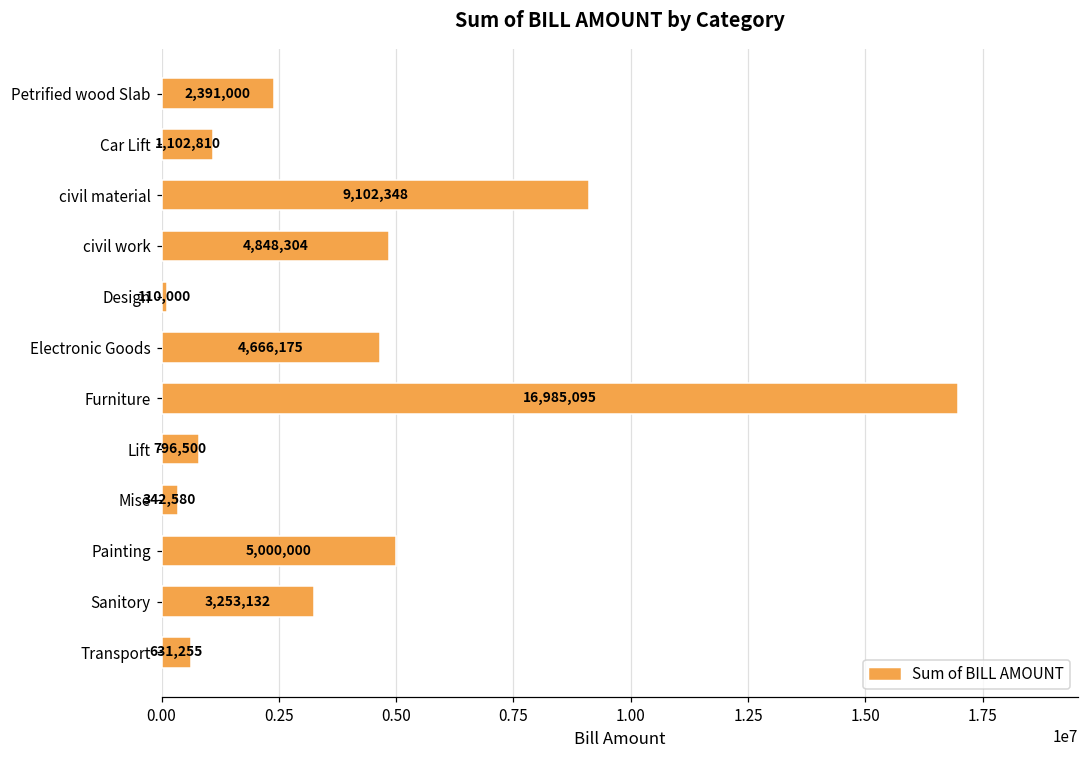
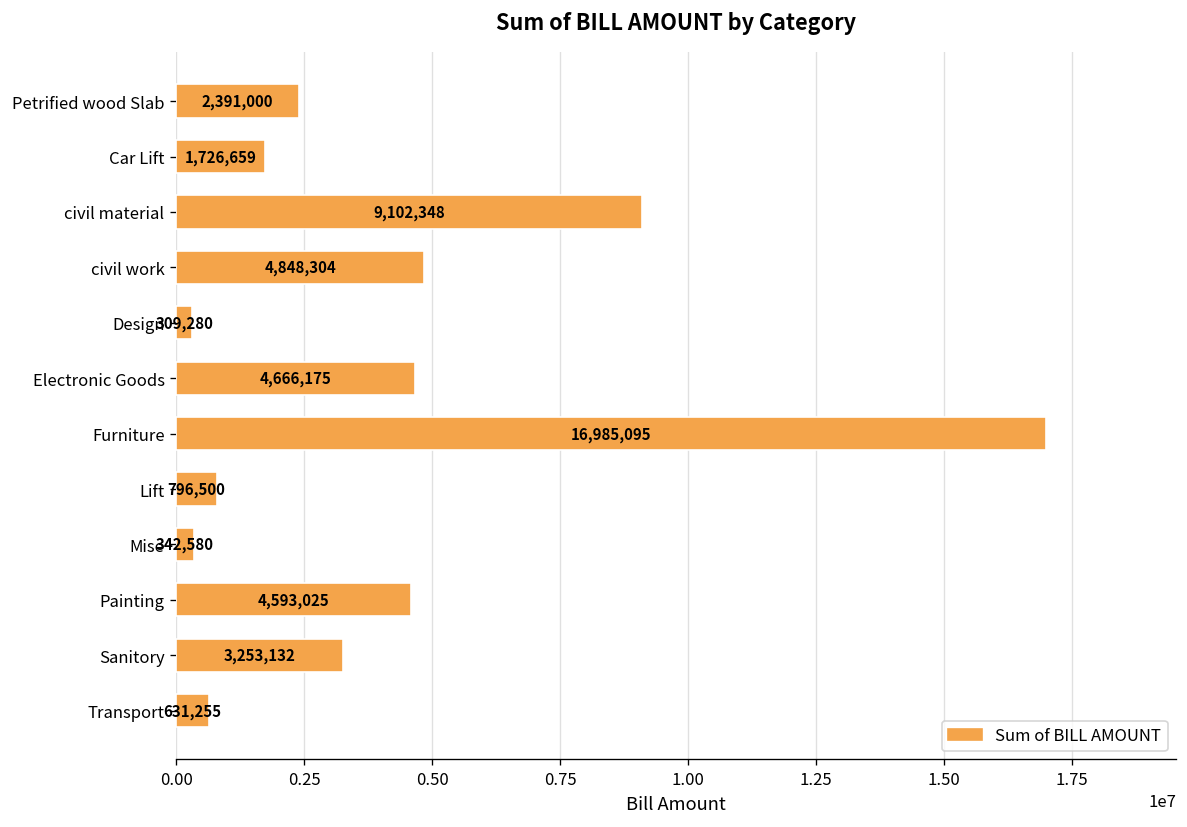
Car Lift: 1,102,810 -> 1,726,659
Design: 110,000 -> 309,280
Painting: 5,000,000 -> 4,593,025
